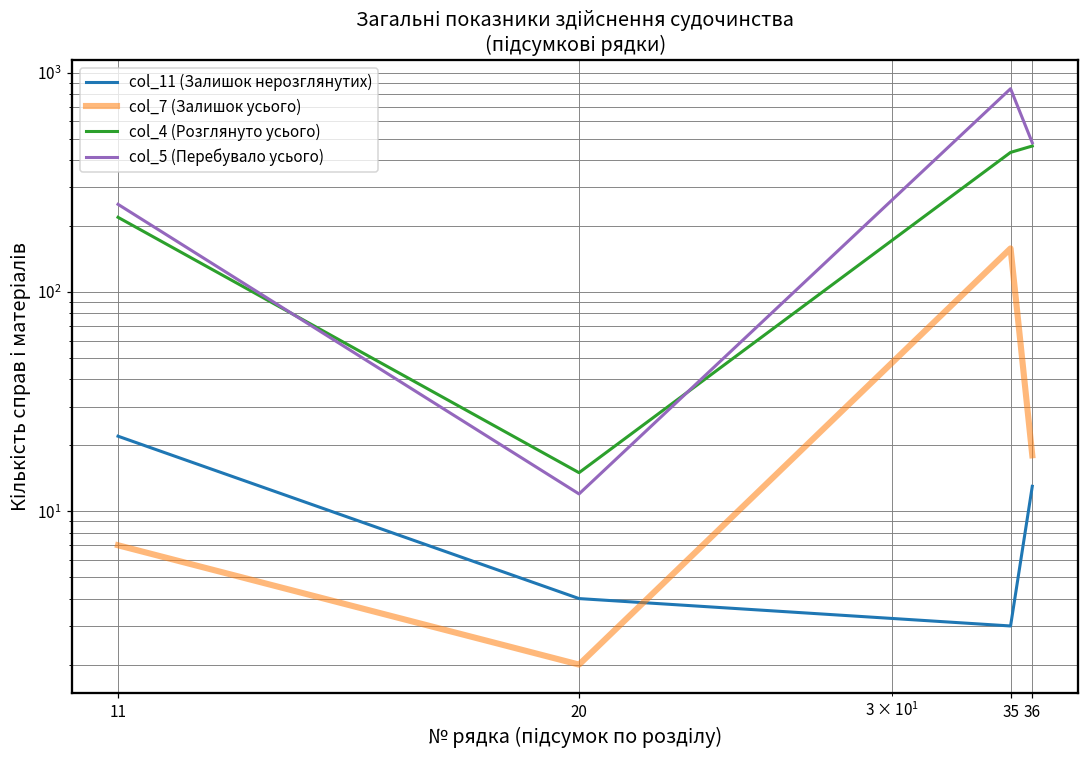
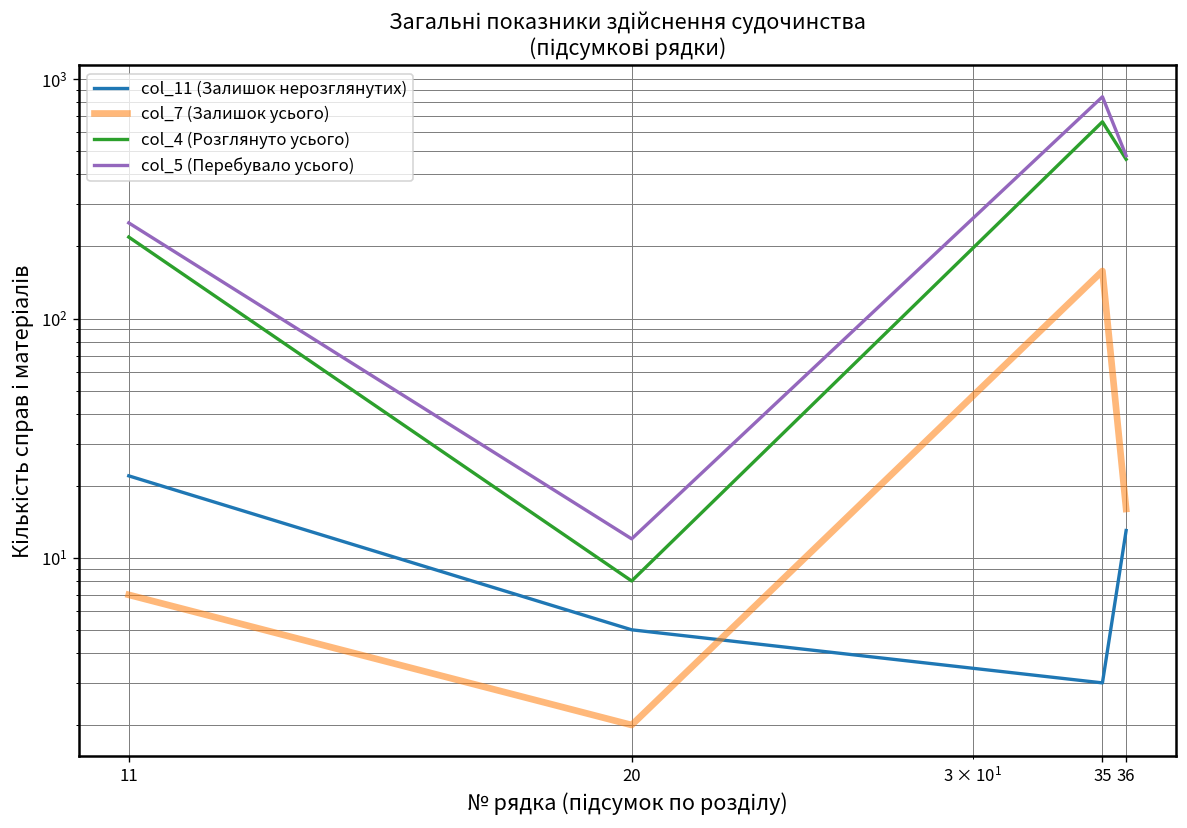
col_11 (Залишок нерозглянутих), 20: 4 -> 5
col_4 (Розглянуто усього), 20: 15 -> 8
col_4 (Розглянуто усього), 35: 430 -> 660
col_7 (Залишок усього), 36: 18 -> 16
